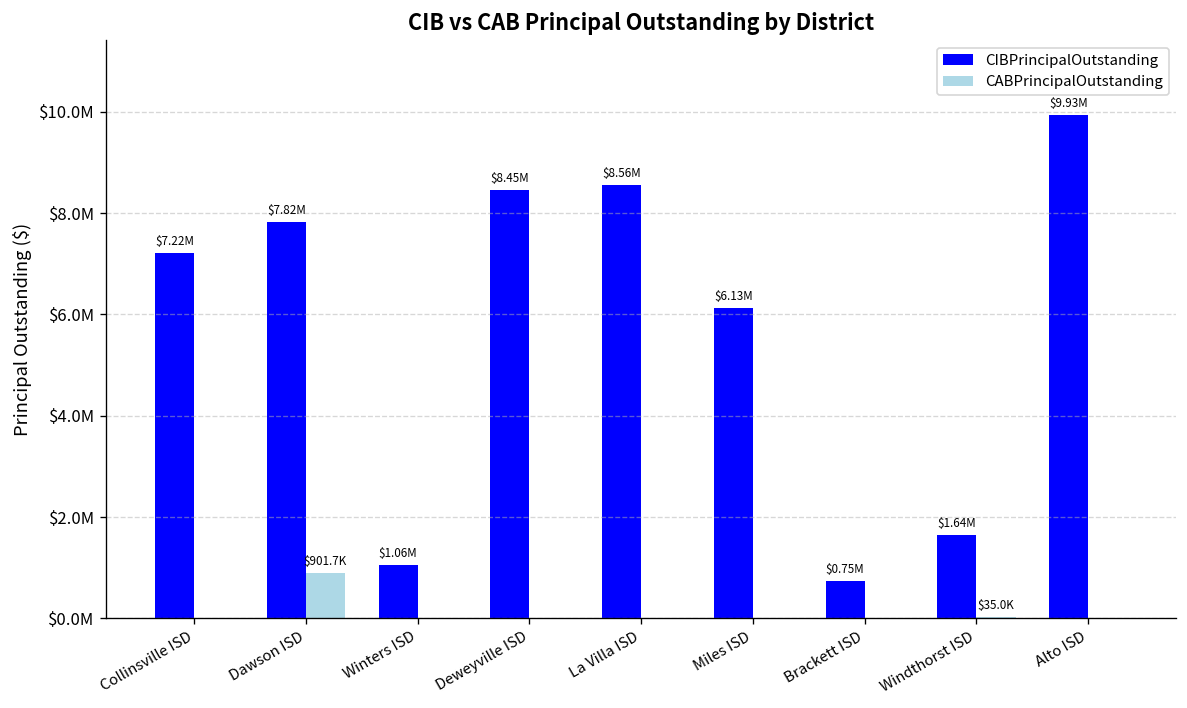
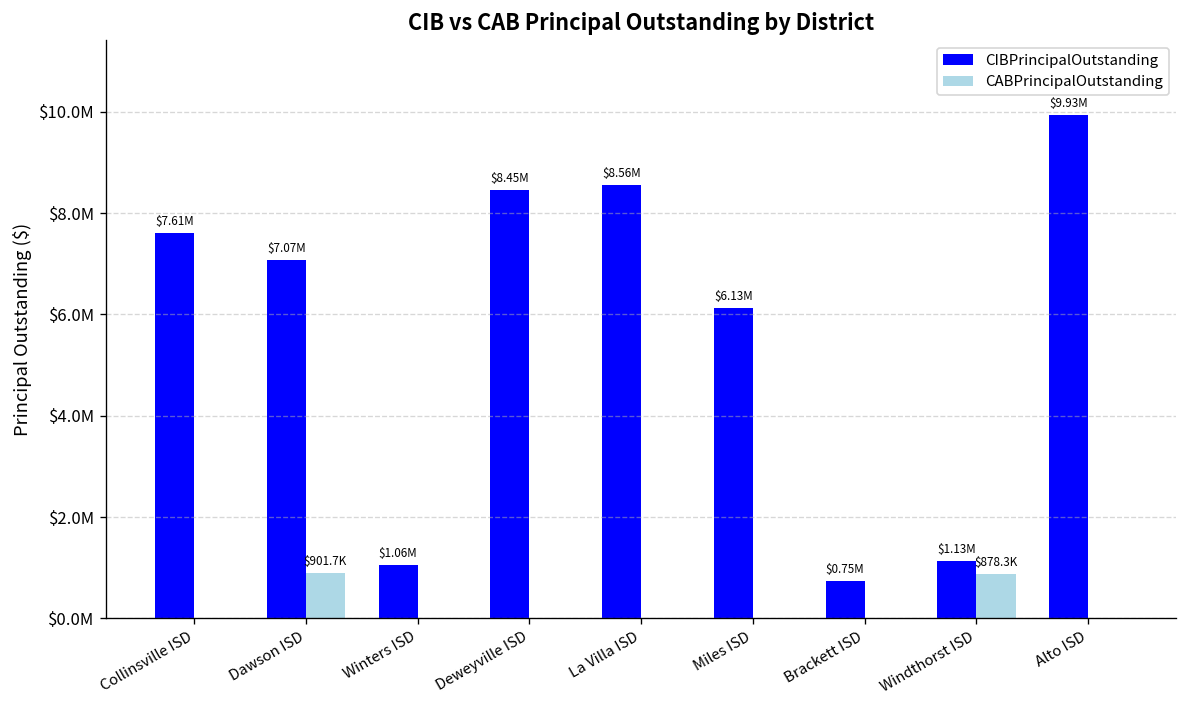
CIBPrincipalOutstanding, Collinsville ISD: $7.22M -> $7.61M
CIBPrincipalOutstanding, Dawson ISD: $7.82M -> $7.07M
CIBPrincipalOutstanding, Windthorst ISD: $1.64M -> $1.13M
CABPrincipalOutstanding, Windthorst ISD: $35.0K -> $878.3K
